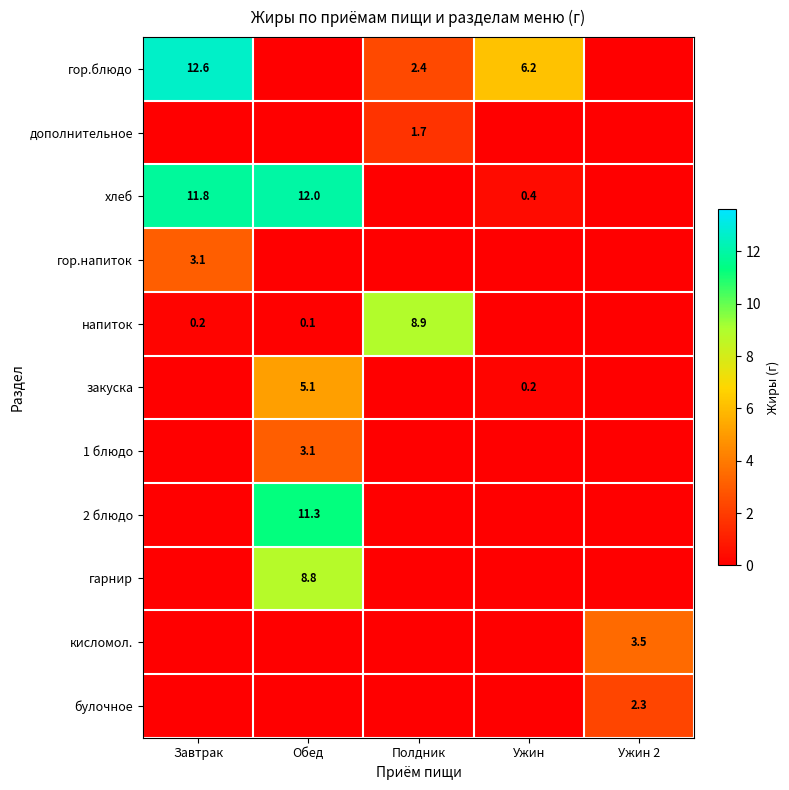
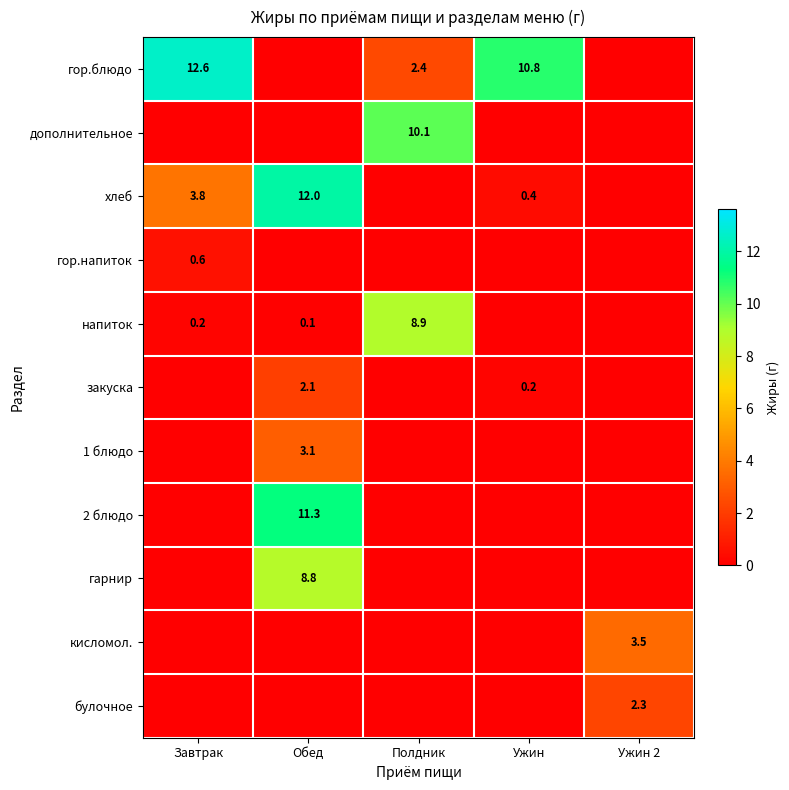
гор.блюдо, Ужин: 6.2 -> 10.8
дополнительное, Полдник: 1.7 -> 10.1
хлеб, Завтрак: 11.8 -> 3.8
гор.напиток, Завтрак: 3.1 -> 0.6
закуска, Обед: 5.1 -> 2.1
